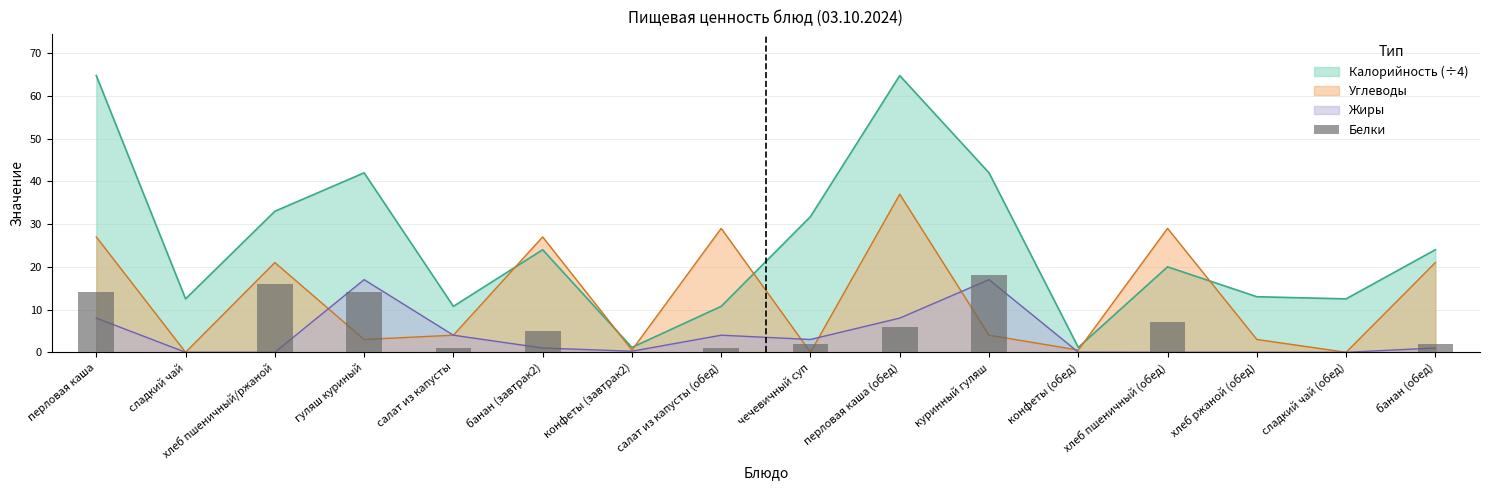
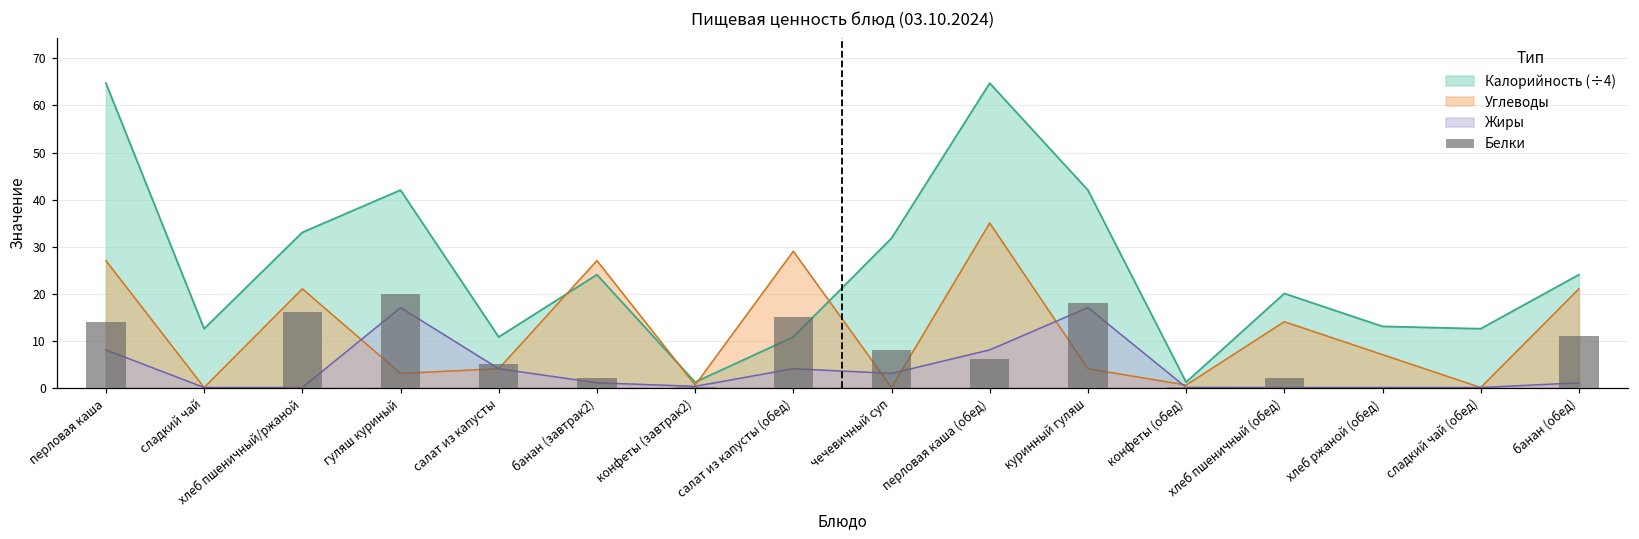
Белки, гуляш куриный: 14 -> 20
Белки, салат из капусты: 1 -> 5
Белки, банан (завтрак2): 5 -> 2
Белки, салат из капусты (обед): 1 -> 15
Белки, чечевичный суп: 2 -> 8
Углеводы, перловая каша (обед): 37 -> 35
Углеводы, хлеб пшеничный (обед): 29 -> 14
Белки, хлеб пшеничный (обед): 7 -> 2
Углеводы, хлеб ржаной (обед): 3 -> 7
Белки, банан (обед): 2 -> 11
